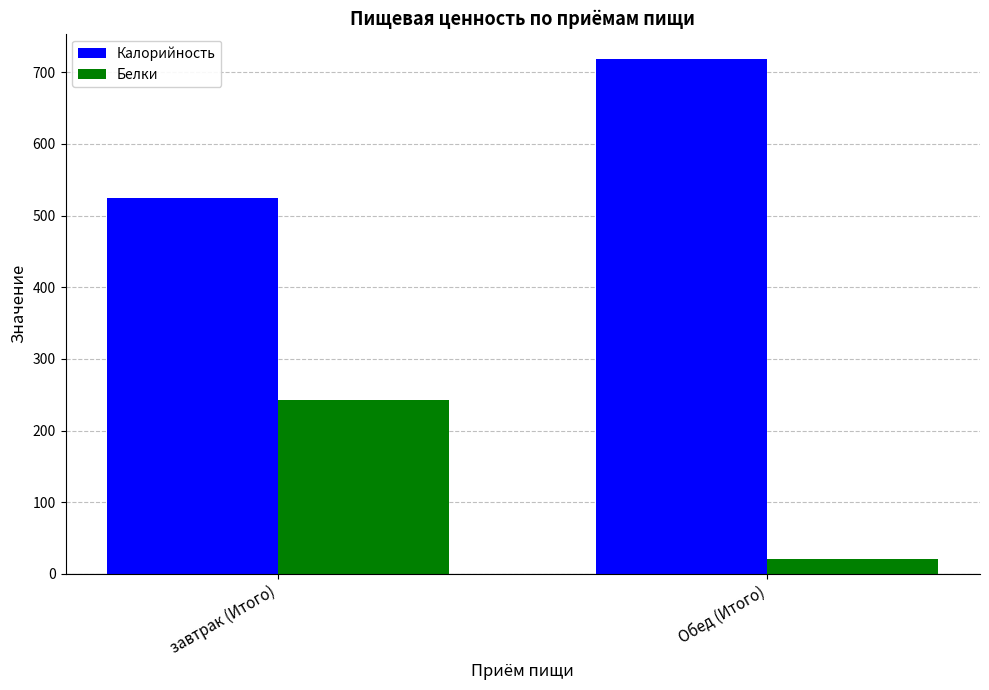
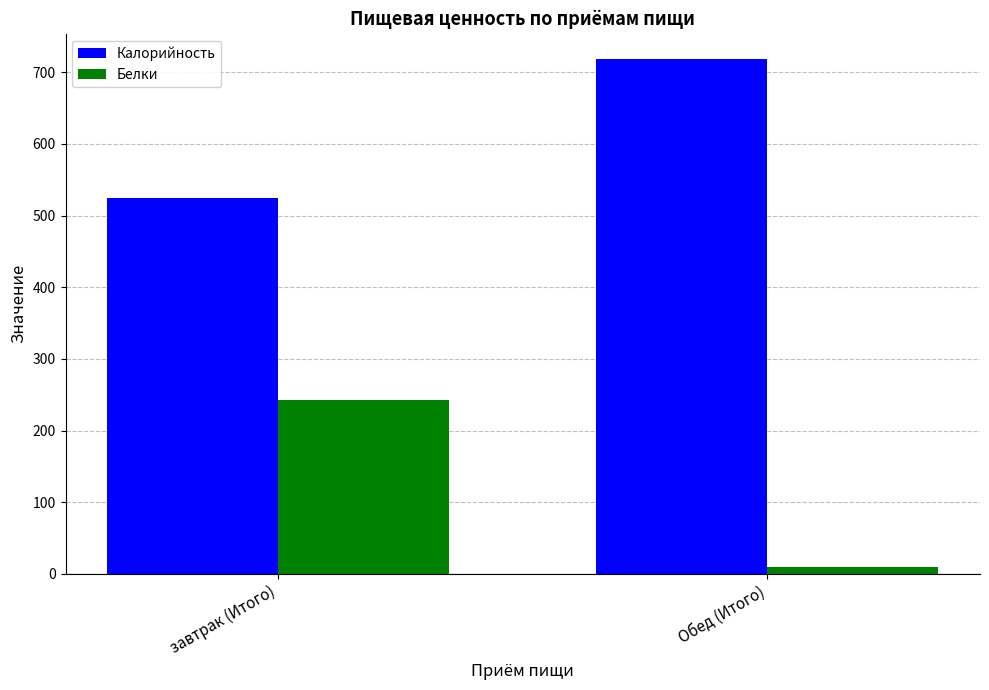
Белки, Обед (Итого): 20 -> 10
